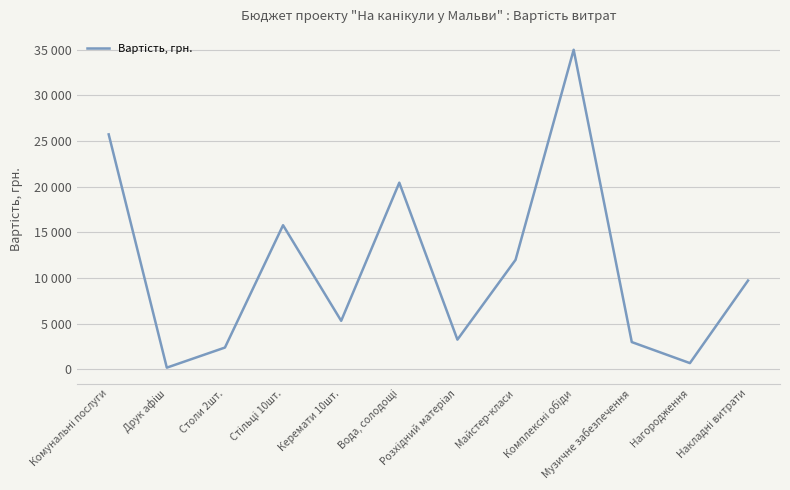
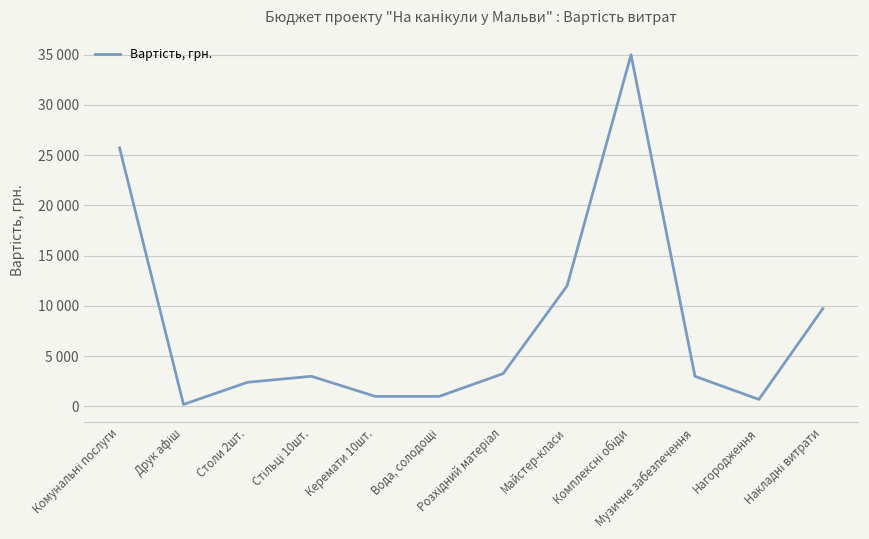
Стільці 10шт.: 16000 -> 3000
Керемати 10шт.: 5000 -> 1000
Вода, солодощі: 20000 -> 1000
